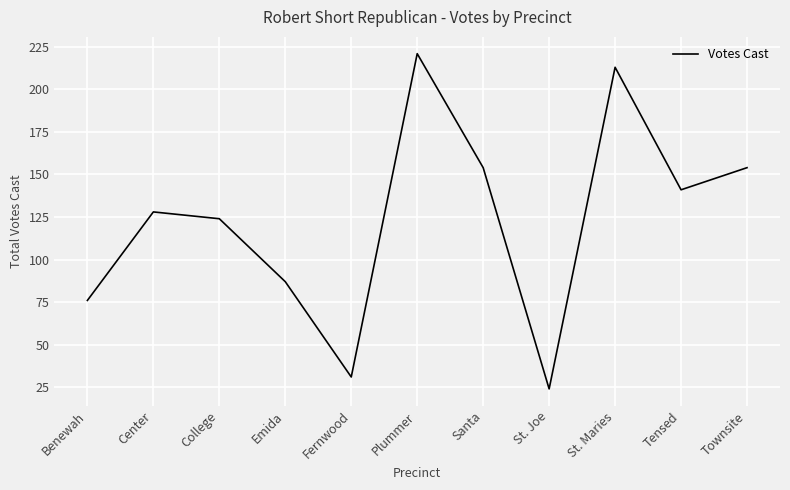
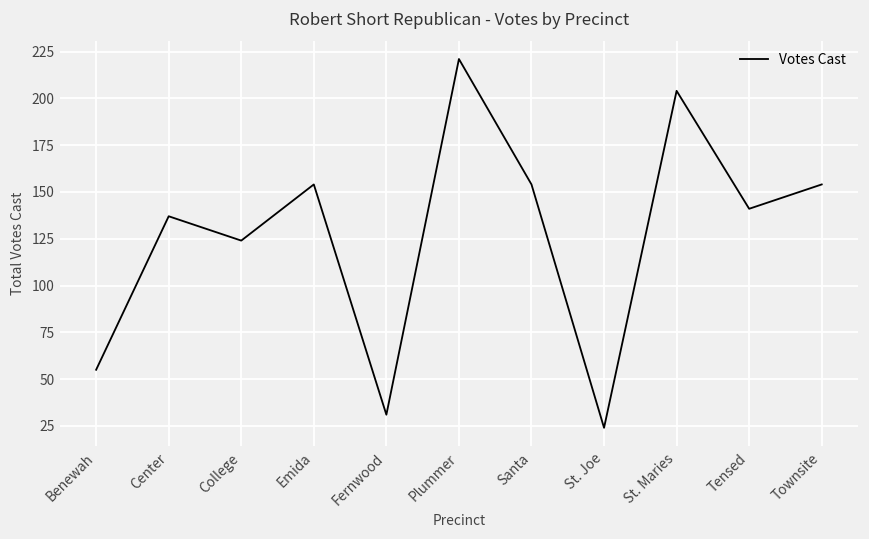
Benewah: 76 -> 55
Center: 128 -> 137
Emida: 87 -> 154
St. Maries: 213 -> 204
